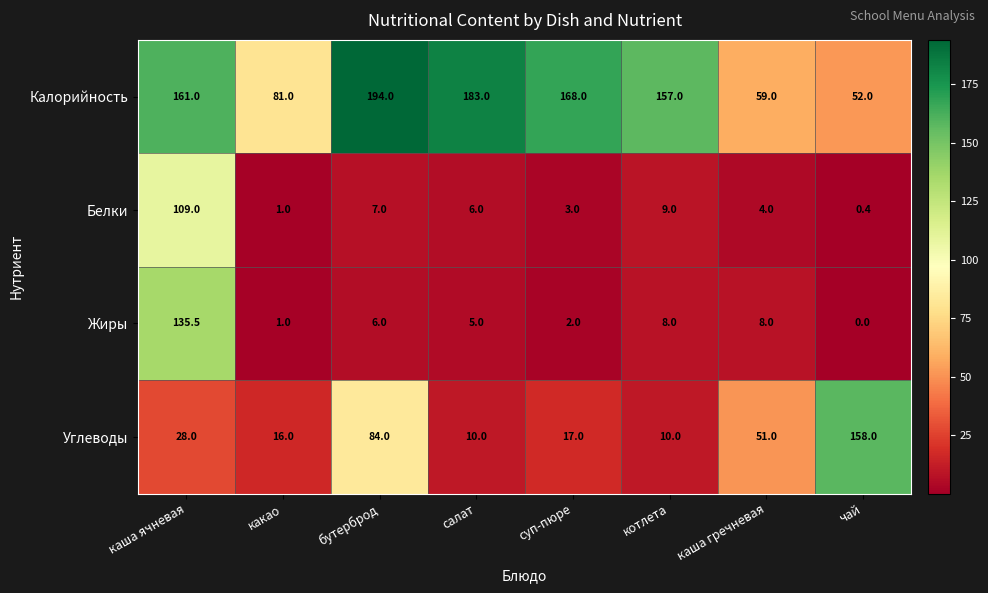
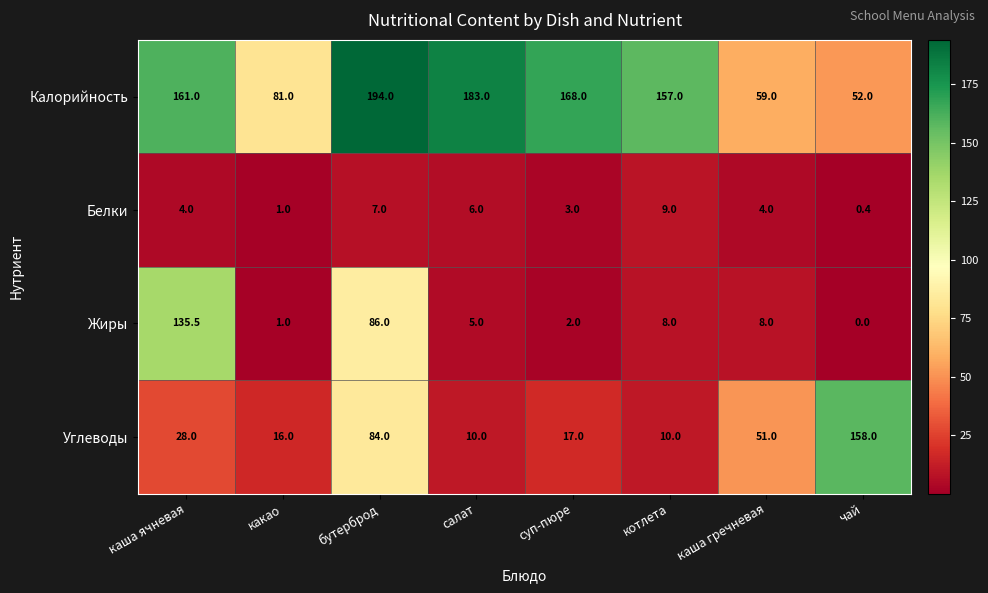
Белки, каша ячневая: 109.0 -> 4.0
Жиры, бутерброд: 6.0 -> 86.0
